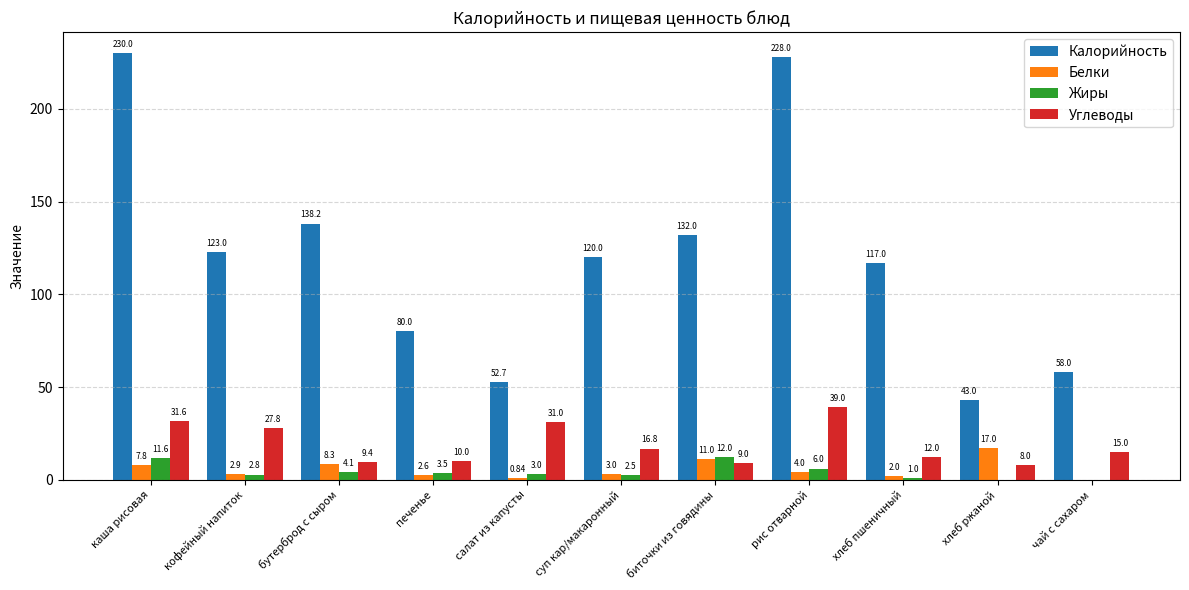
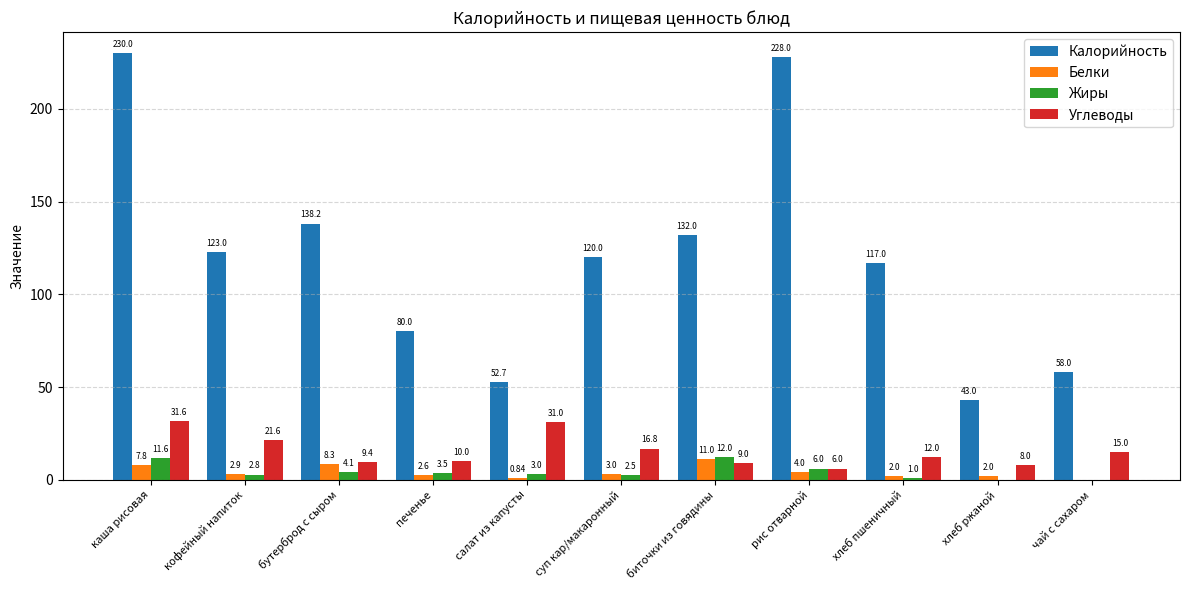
Углеводы, кофейный напиток: 27.8 -> 21.6
Углеводы, рис отварной: 39.0 -> 6.0
Белки, хлеб ржаной: 17.0 -> 2.0
